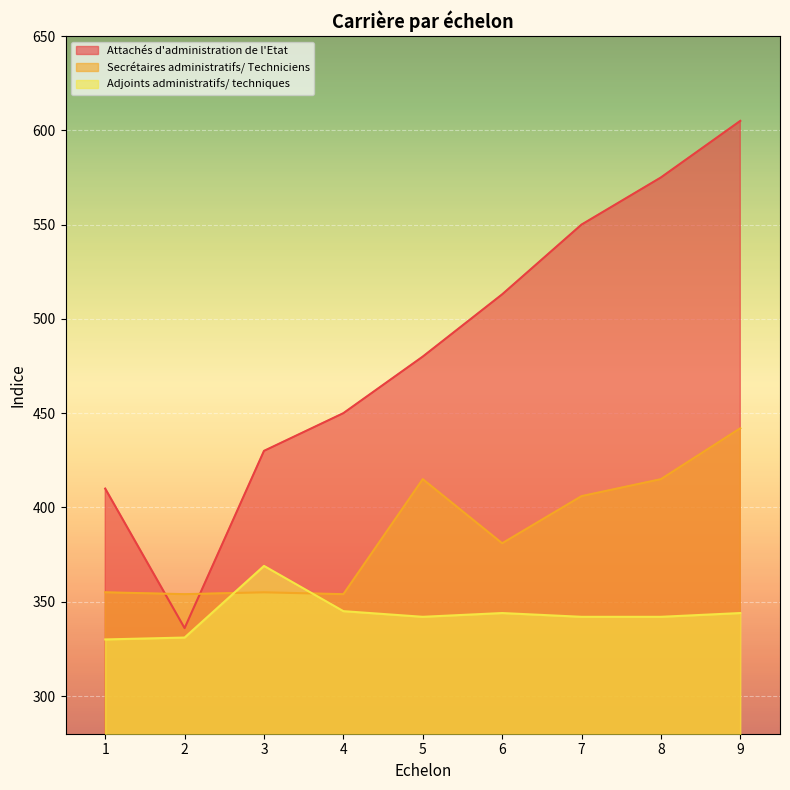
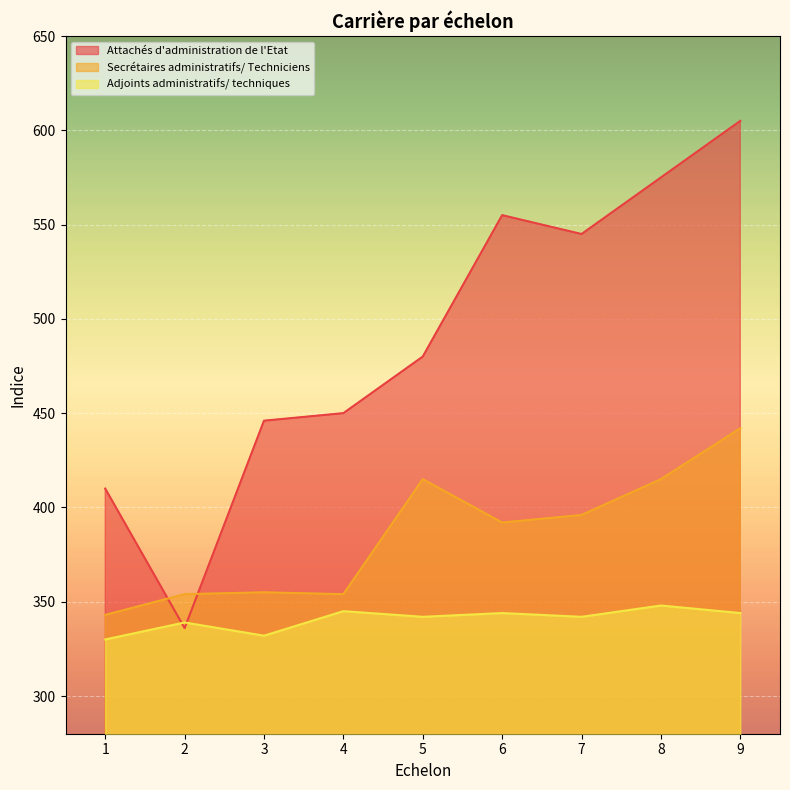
Secrétaires administratifs/ Techniciens, 1: 355 -> 343
Adjoints administratifs/ techniques, 2: 331 -> 339
Attachés d'administration de l'Etat, 3: 430 -> 446
Adjoints administratifs/ techniques, 3: 369 -> 332
Attachés d'administration de l'Etat, 6: 513 -> 555
Secrétaires administratifs/ Techniciens, 6: 381 -> 392
Attachés d'administration de l'Etat, 7: 550 -> 545
Secrétaires administratifs/ Techniciens, 7: 406 -> 396
Adjoints administratifs/ techniques, 8: 342 -> 348
